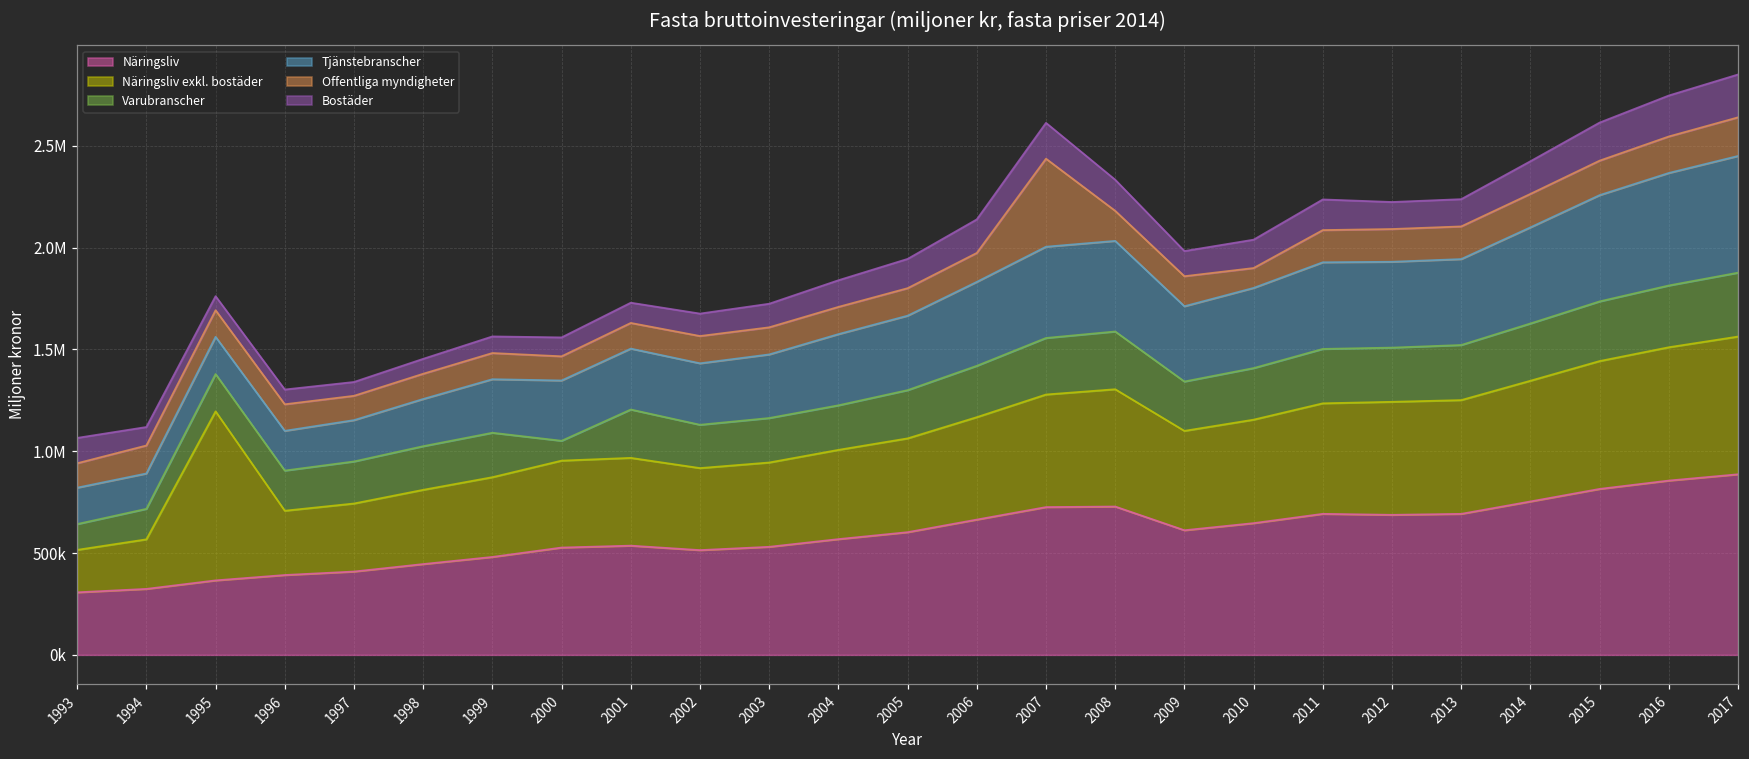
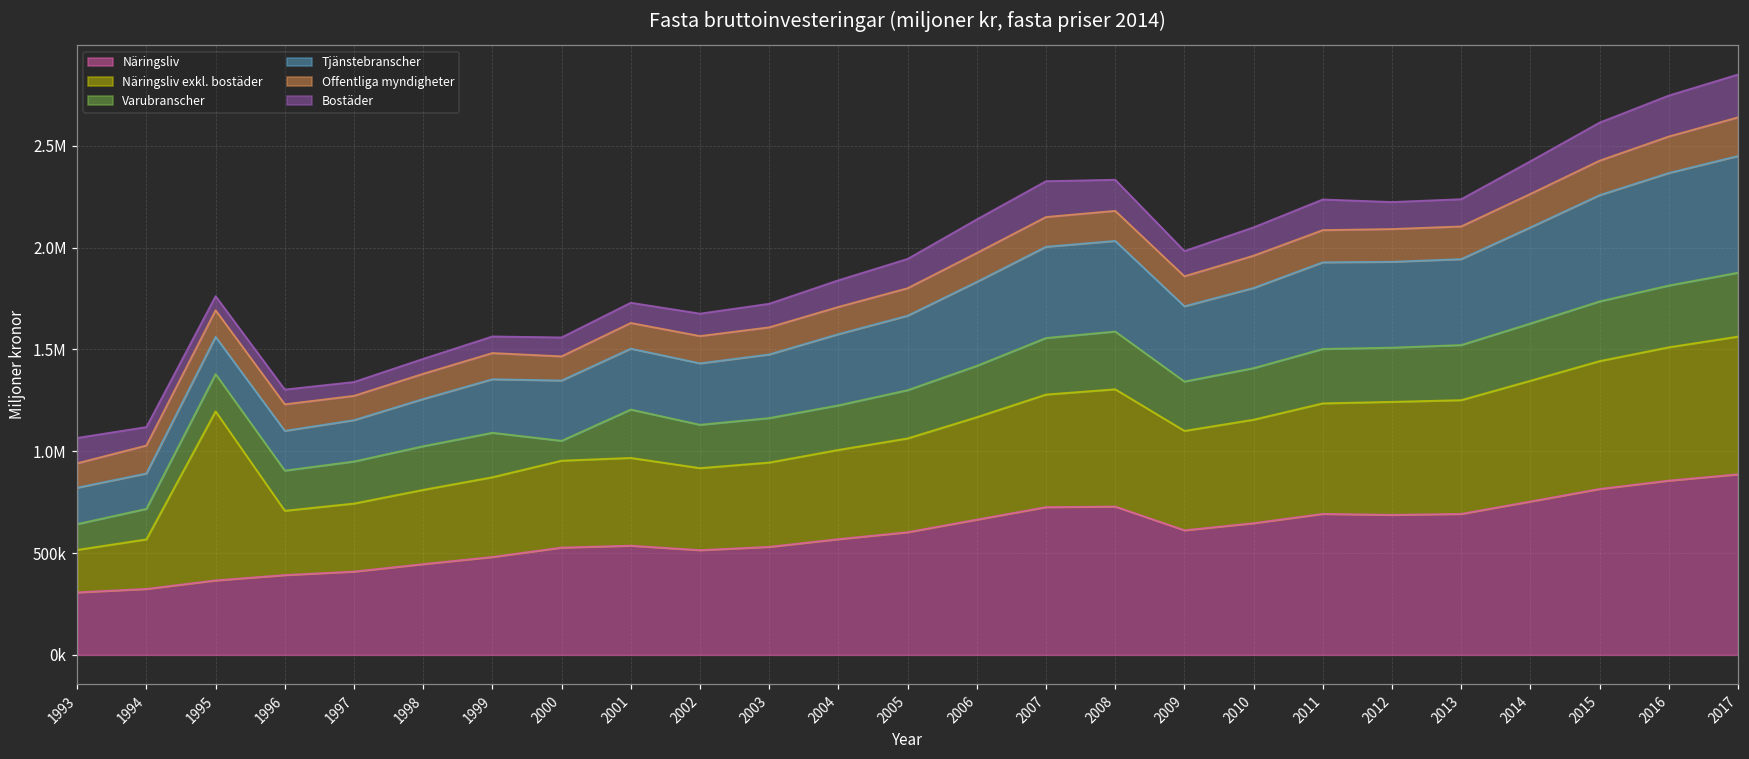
Offentliga myndigheter, 2007: 430000 -> 150000
Offentliga myndigheter, 2010: 100000 -> 160000
